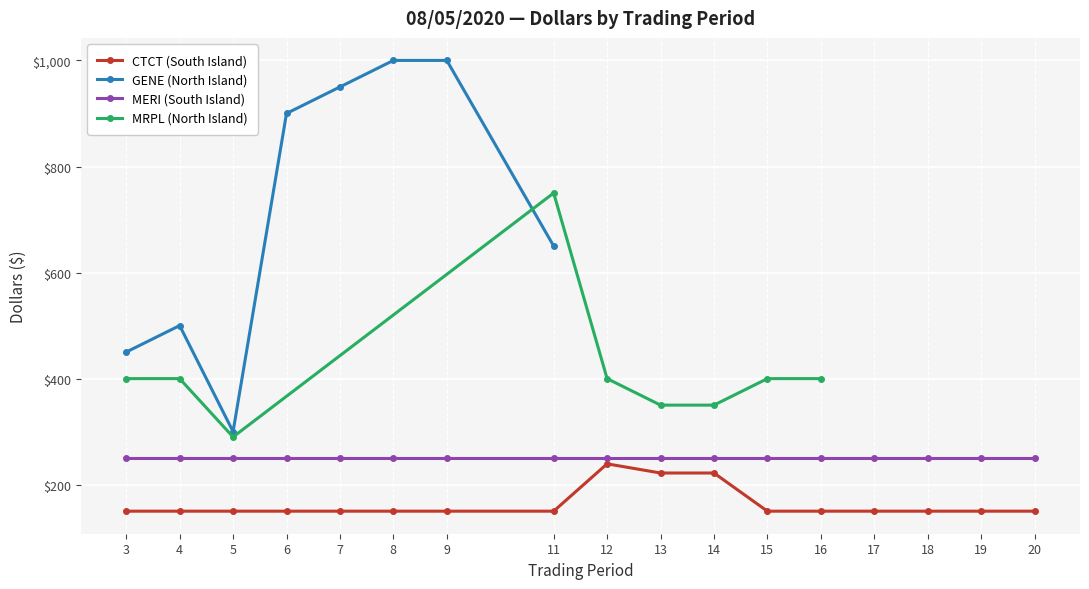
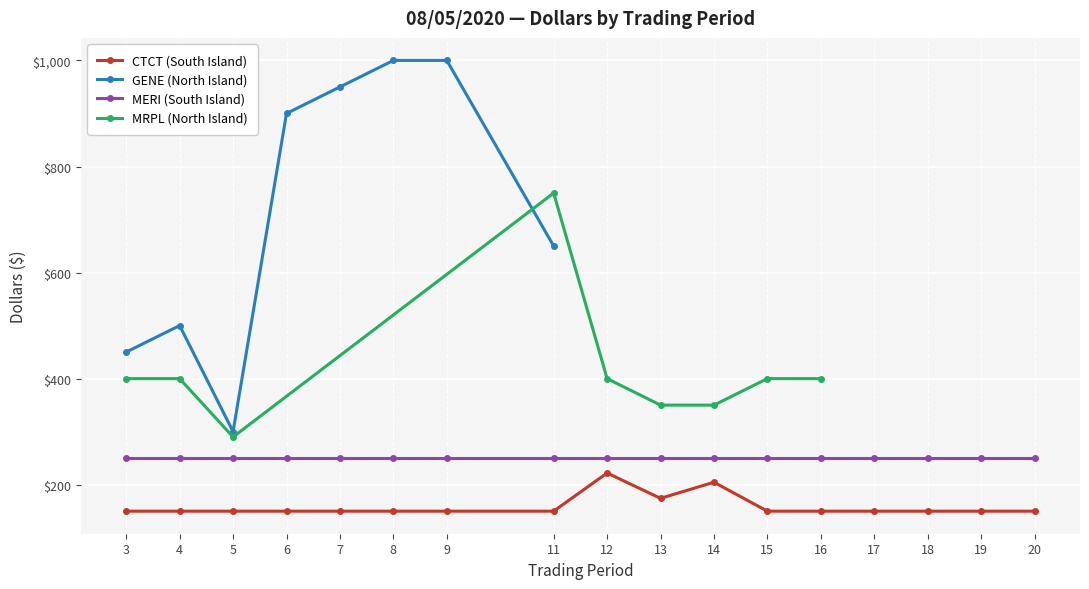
CTCT (South Island), 12: $240 -> $220
CTCT (South Island), 13: $220 -> $170
CTCT (South Island), 14: $220 -> $200
